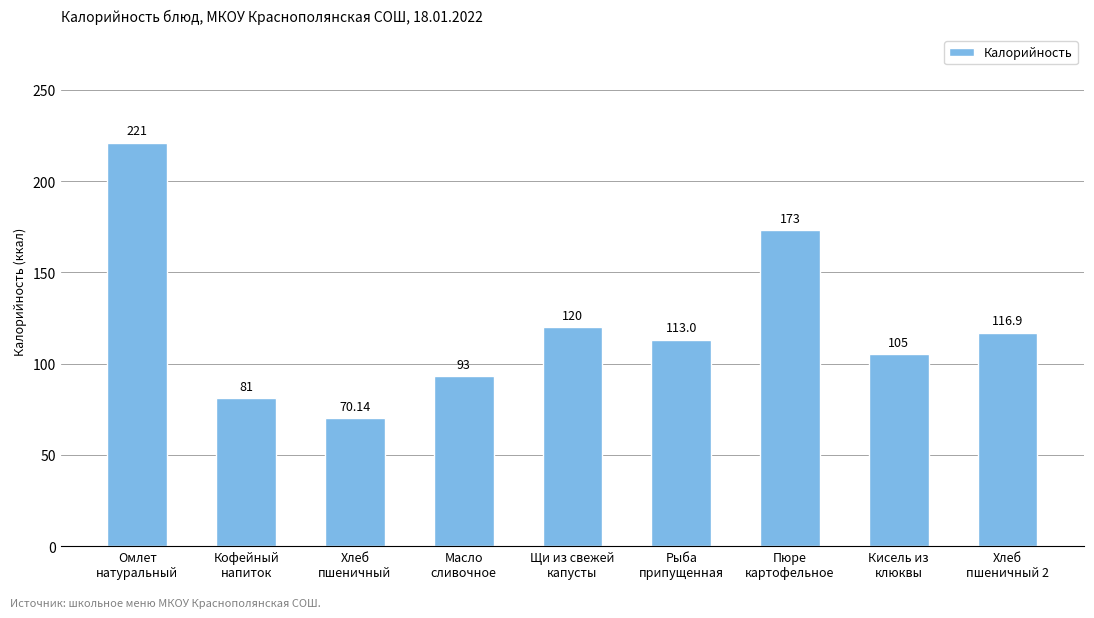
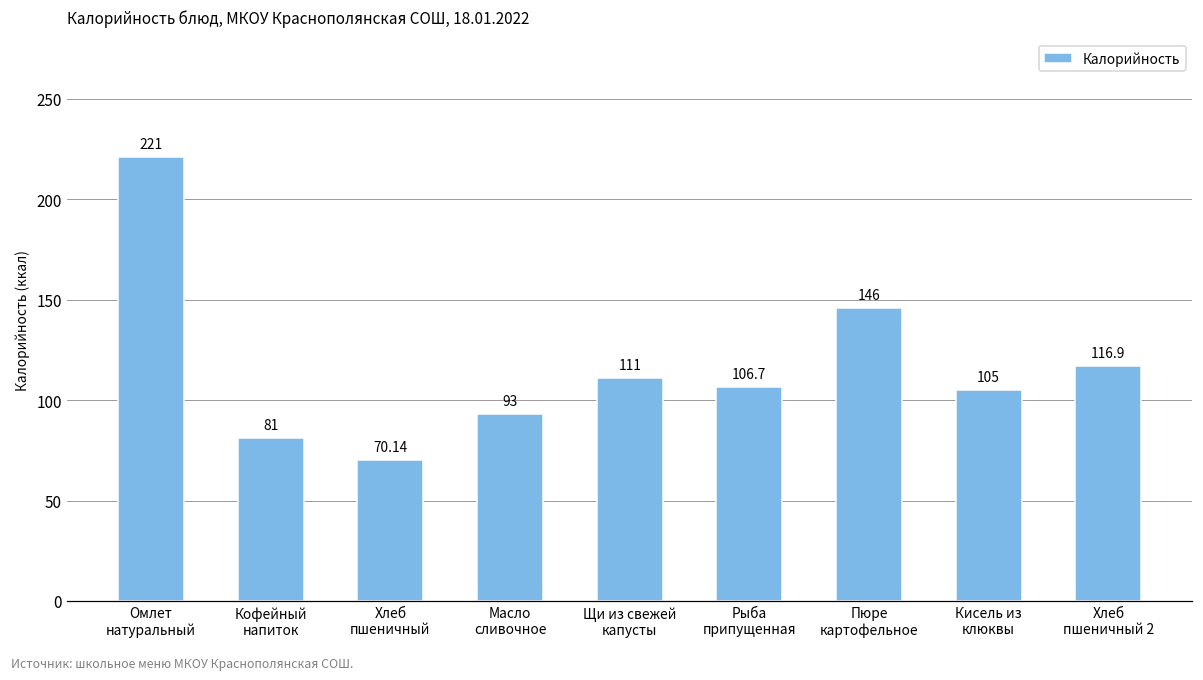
Щи из свежей капусты: 120 -> 111
Рыба припущенная: 113.0 -> 106.7
Пюре картофельное: 173 -> 146
